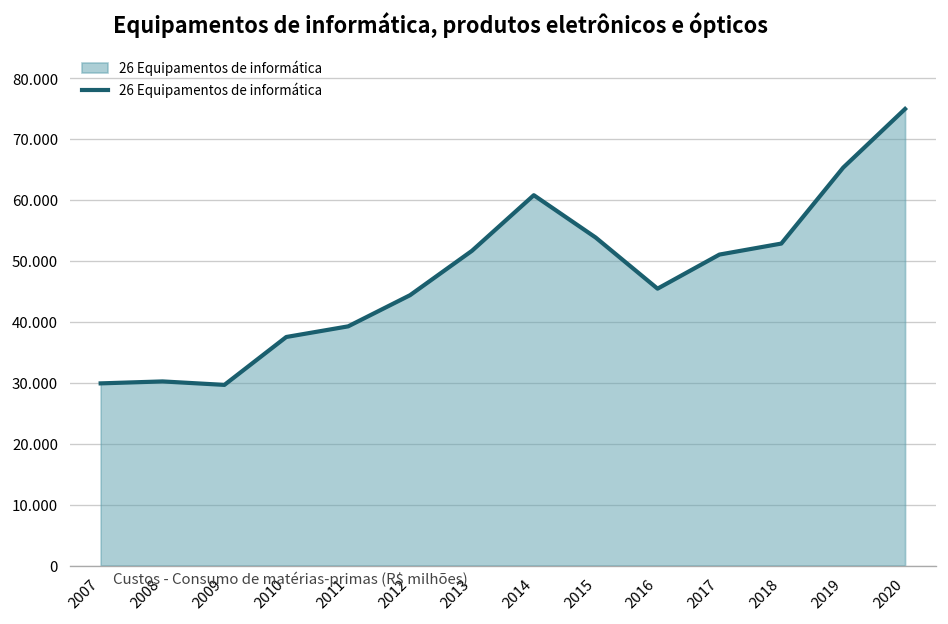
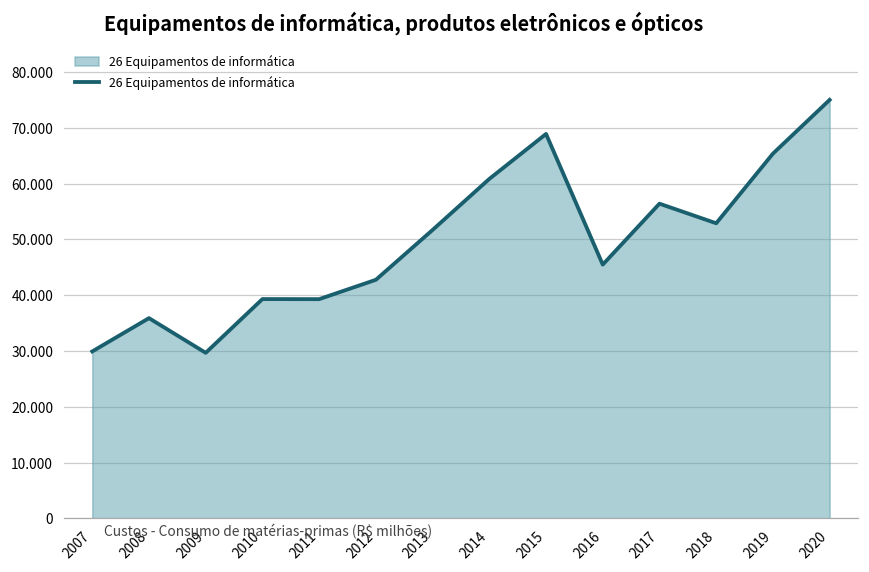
2008: 30 -> 36
2010: 38 -> 39
2012: 44 -> 43
2015: 54 -> 69
2017: 51 -> 56
